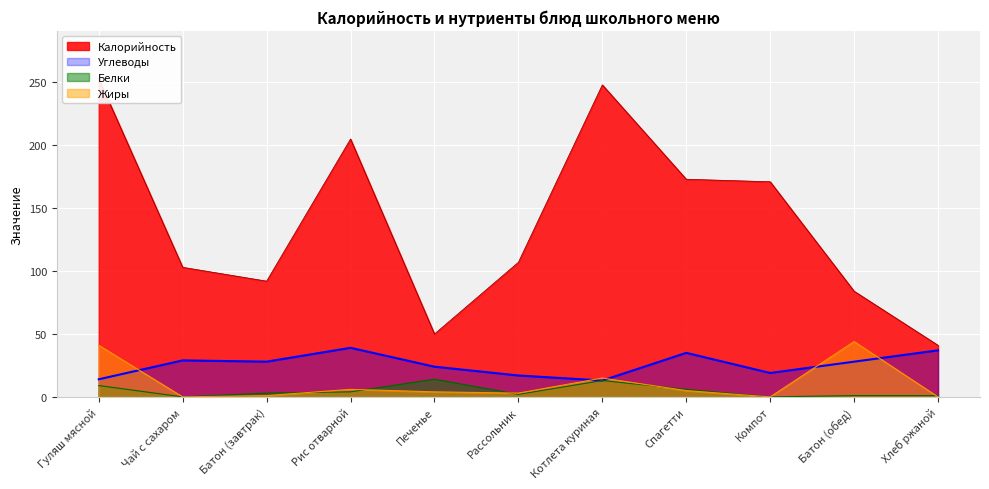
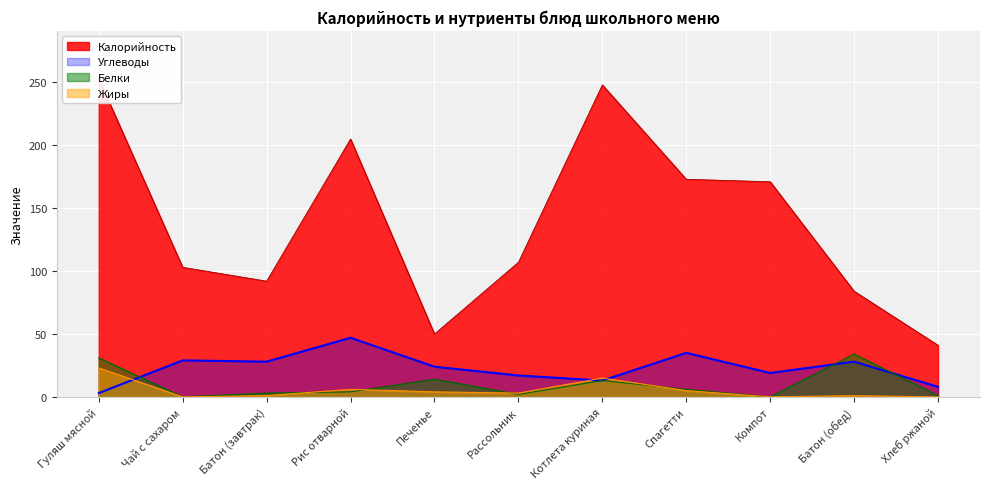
Углеводы, Гуляш мясной: 14 -> 3
Белки, Гуляш мясной: 9 -> 31
Жиры, Гуляш мясной: 41 -> 23
Углеводы, Рис отварной: 39 -> 47
Белки, Батон (обед): 1 -> 34
Жиры, Батон (обед): 44 -> 1
Углеводы, Хлеб ржаной: 37 -> 8
